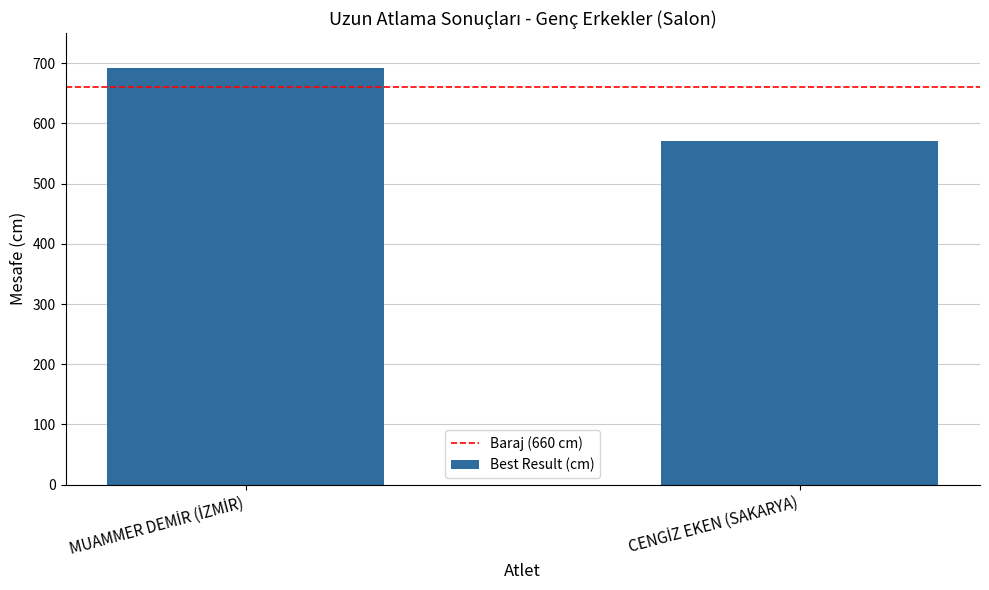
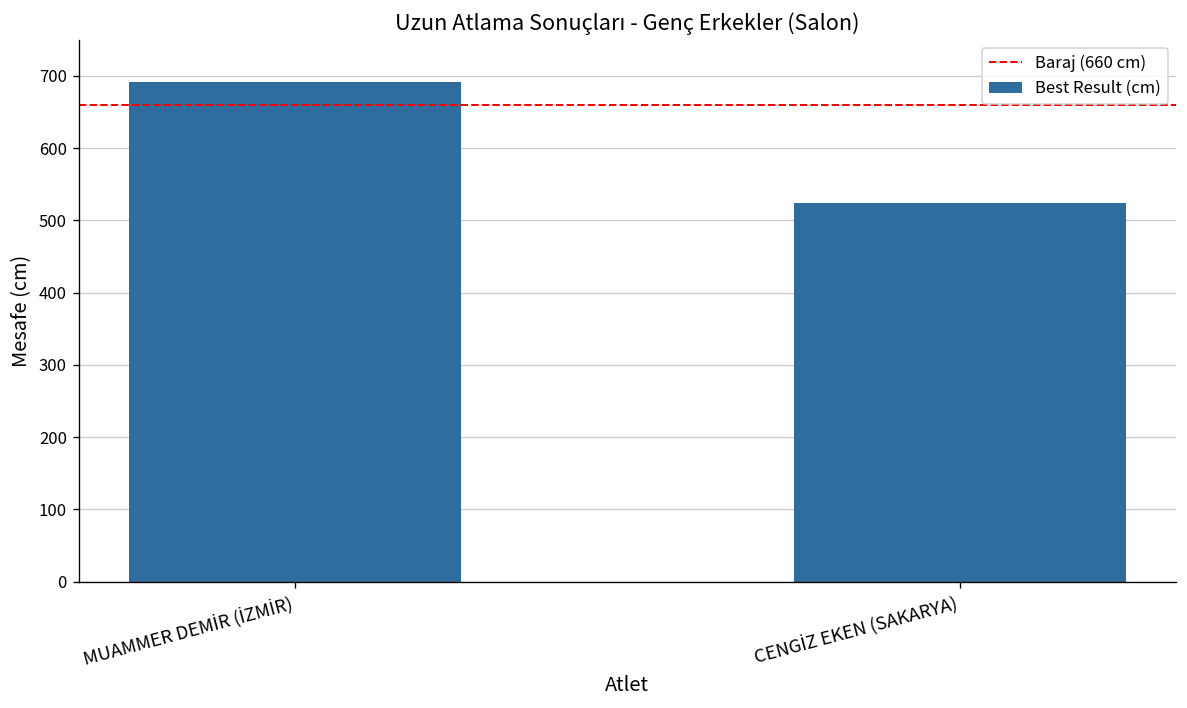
CENGİZ EKEN (SAKARYA): 570 -> 520
